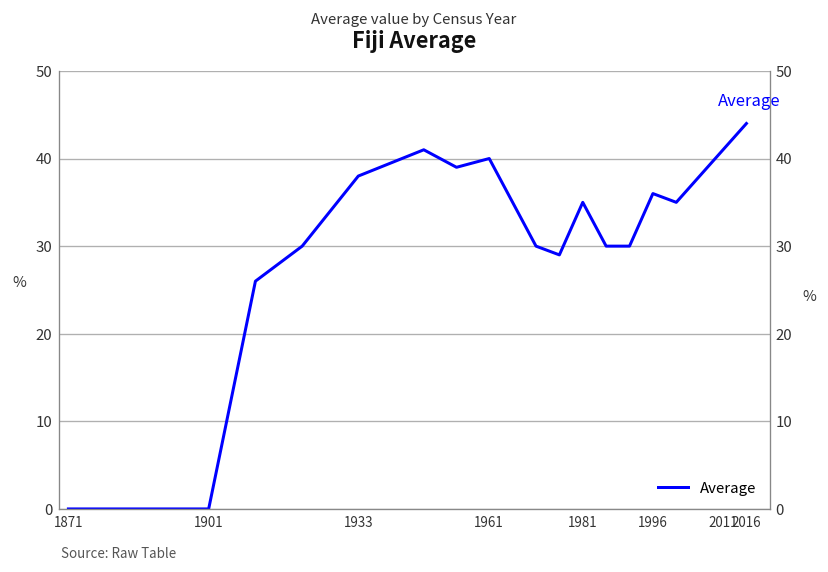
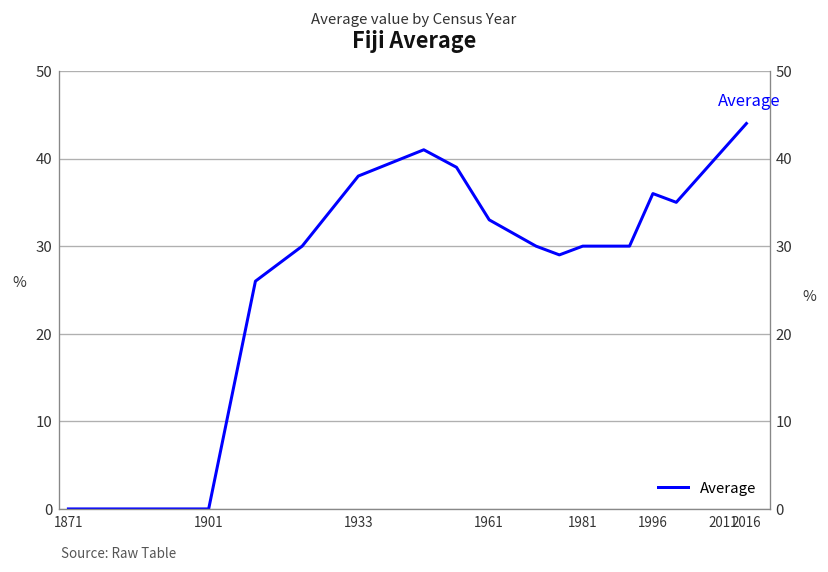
1961: 40 -> 33
1981: 35 -> 30
